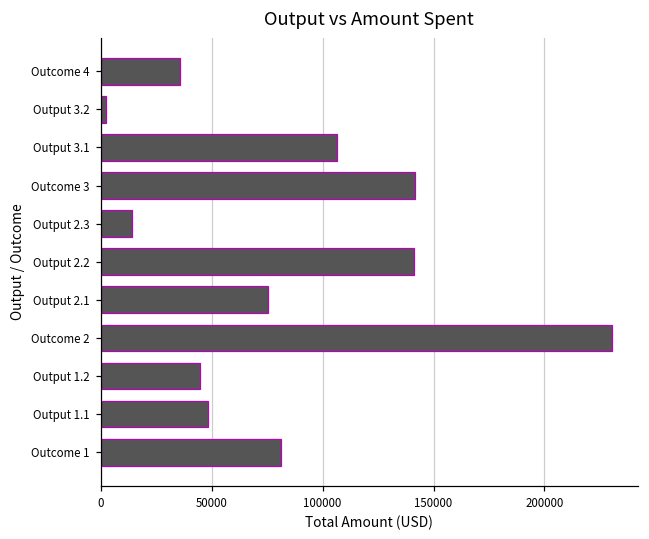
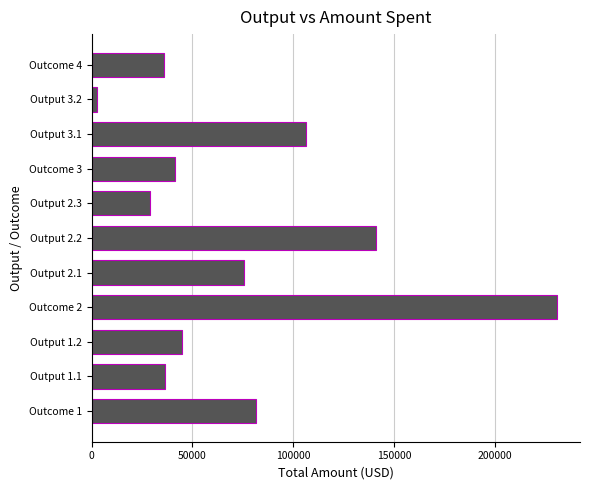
Outcome 3: 142000 -> 41000
Output 2.3: 14000 -> 29000
Output 1.1: 48000 -> 36000
